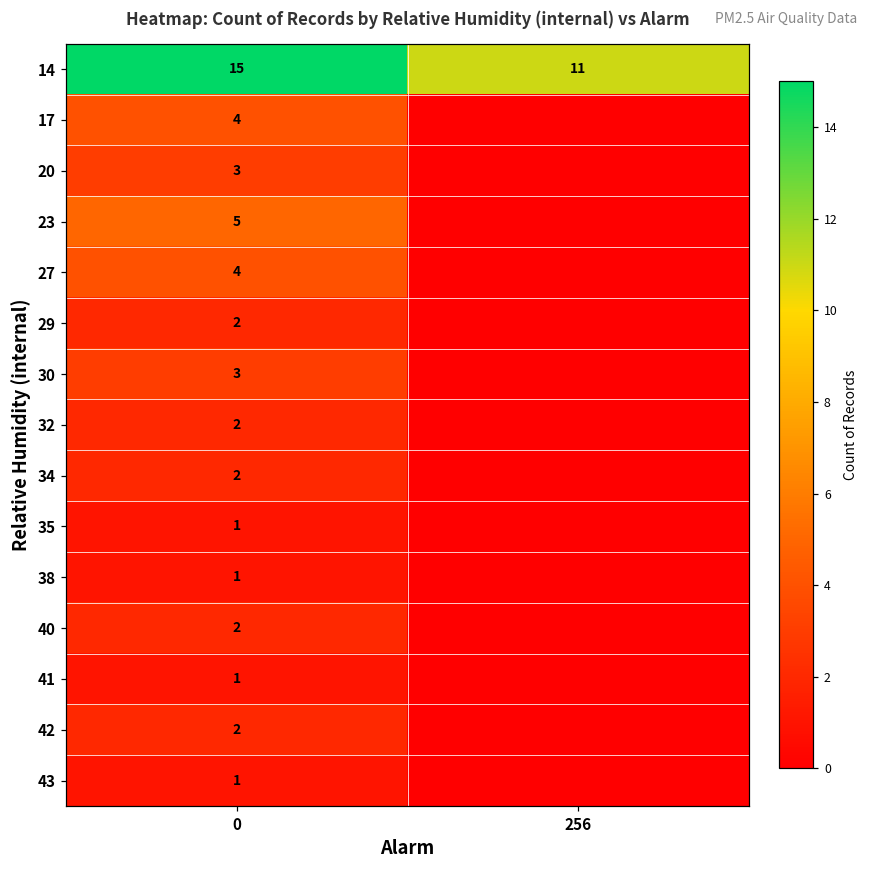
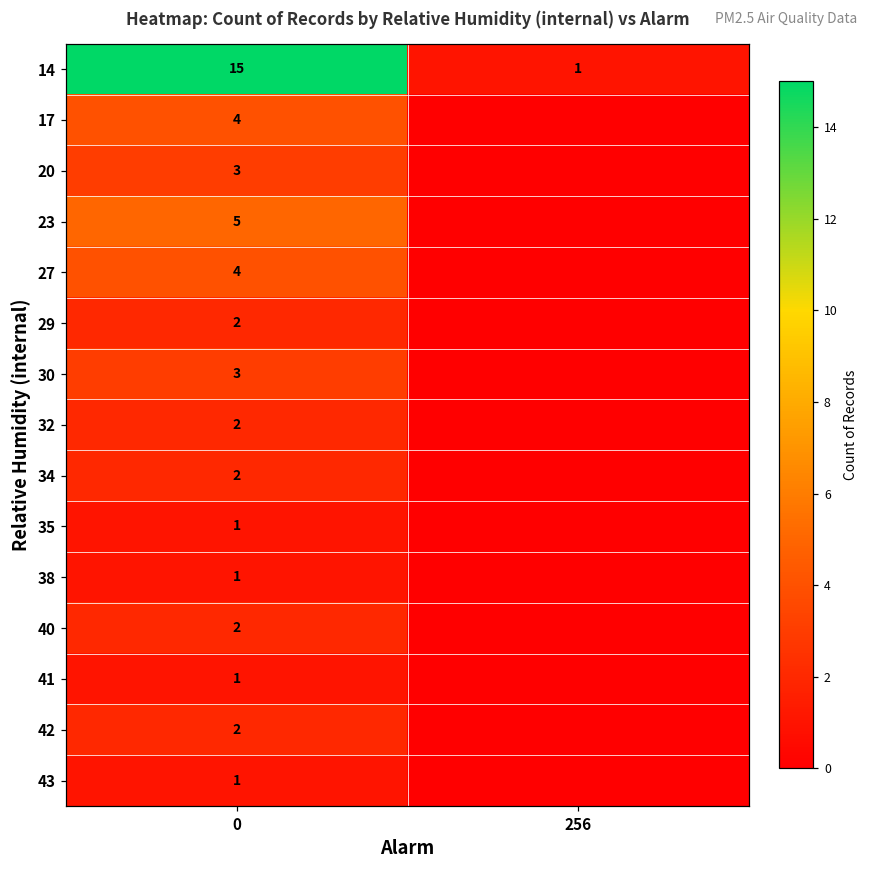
14, 256: 11 -> 1
